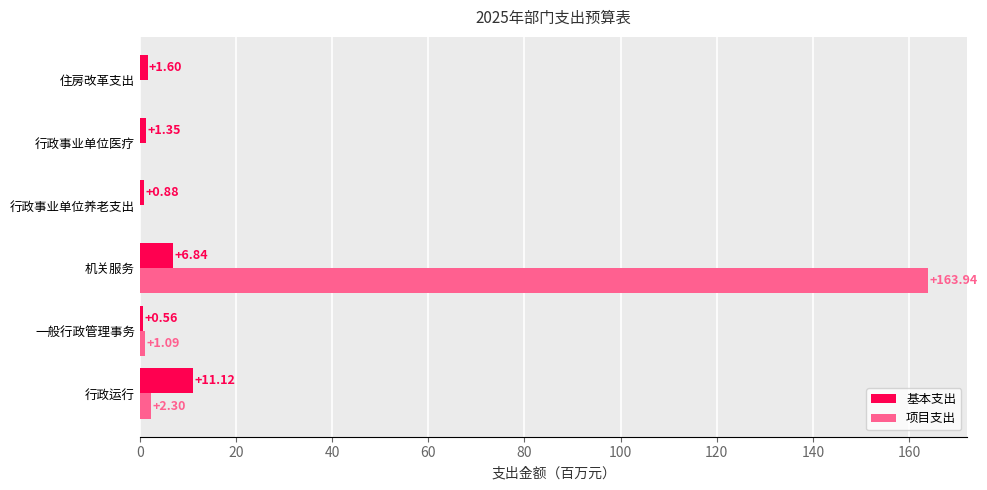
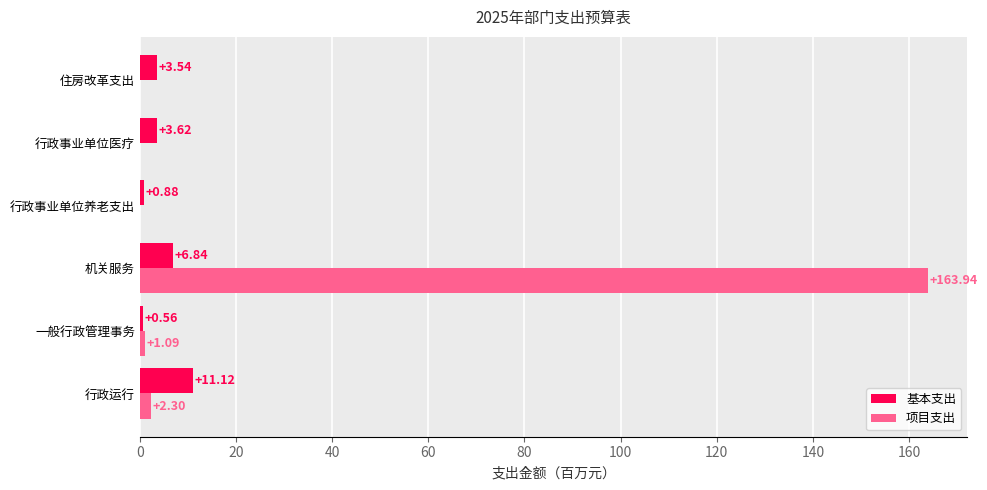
基本支出, 住房改革支出: +1.60 -> +3.54
基本支出, 行政事业单位医疗: +1.35 -> +3.62
